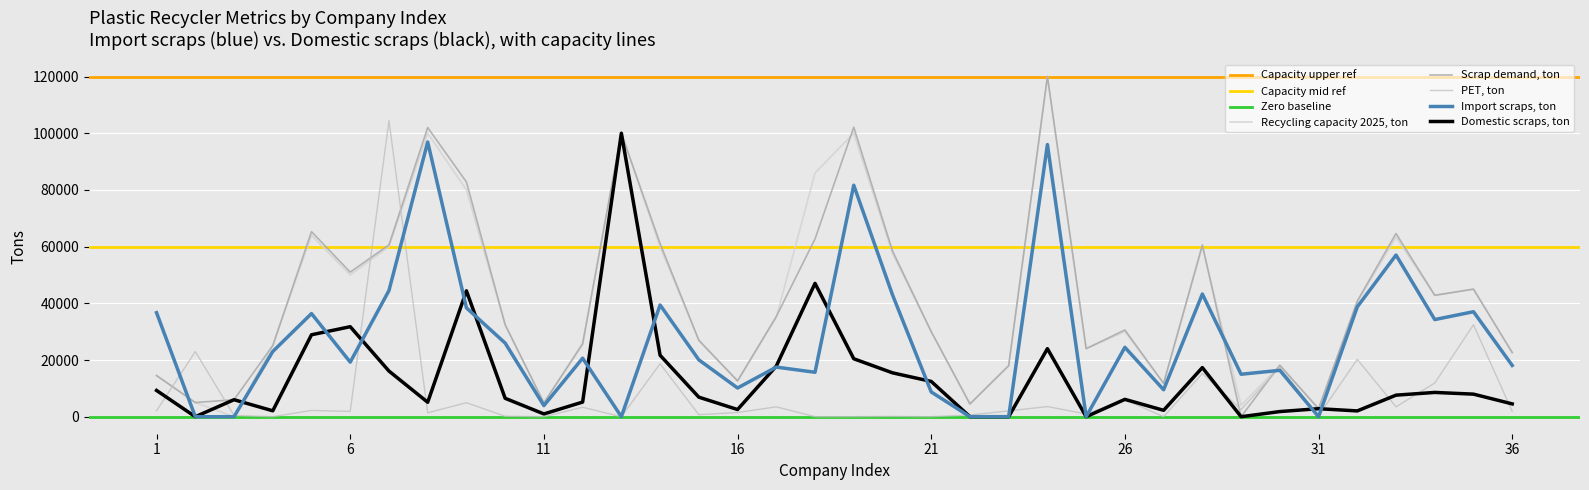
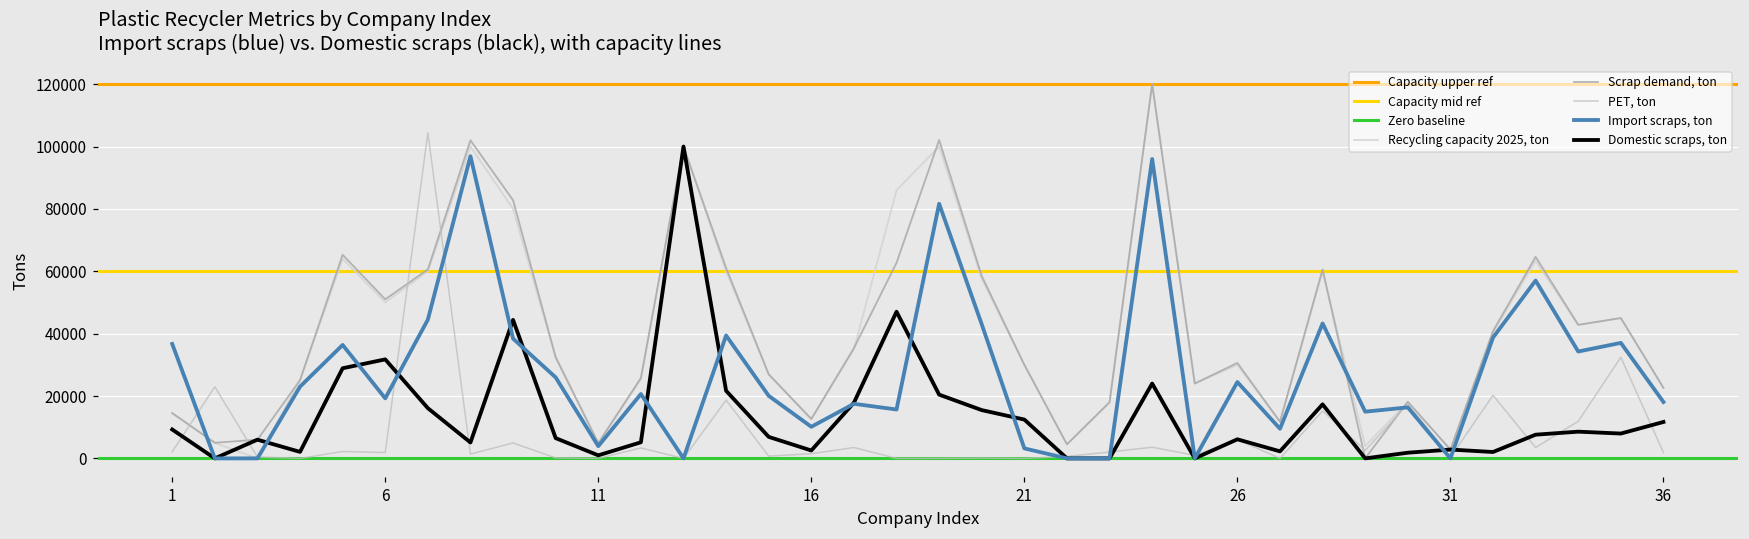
Import scraps, ton, 21: 9000 -> 3000
Domestic scraps, ton, 36: 5000 -> 12000
